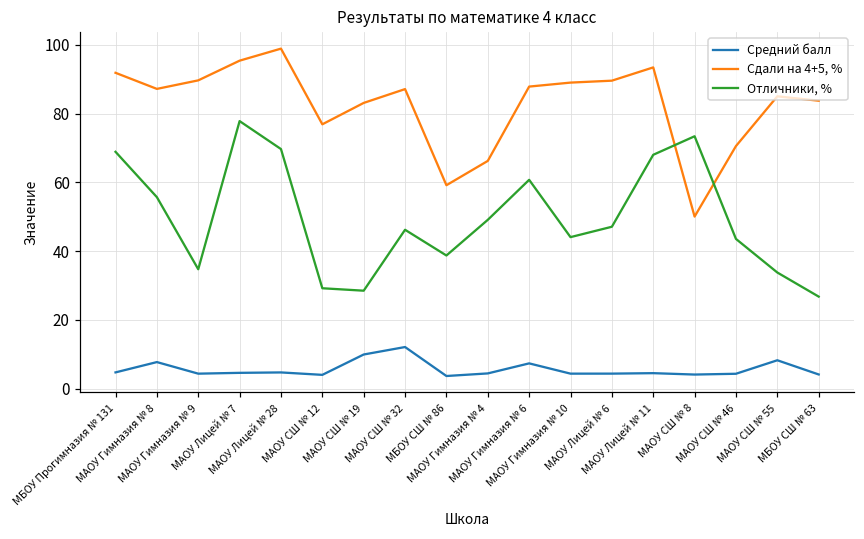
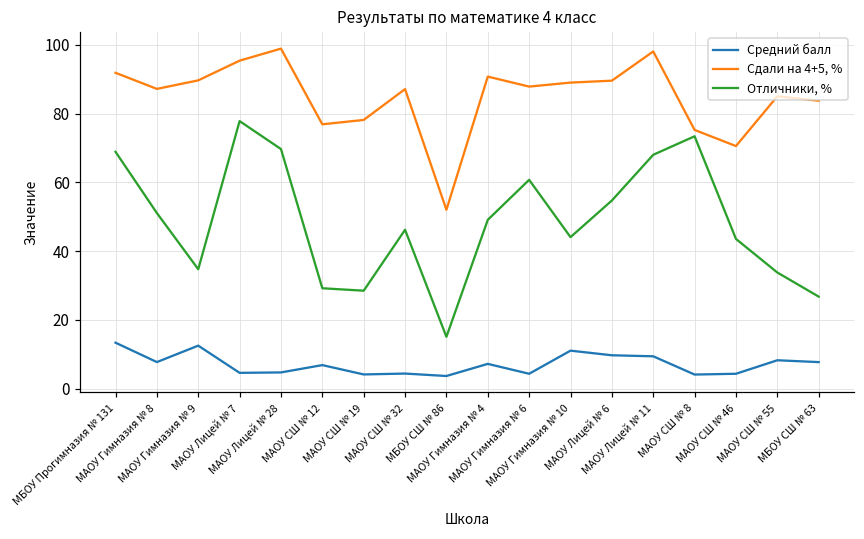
Средний балл, МБОУ Прогимназия № 131: 5 -> 13
Отличники, %, МАОУ Гимназия № 8: 56 -> 51
Средний балл, МАОУ Гимназия № 9: 4 -> 12
Средний балл, МАОУ СШ № 12: 4 -> 7
Средний балл, МАОУ СШ № 19: 10 -> 4
Сдали на 4+5, %, МАОУ СШ № 19: 83 -> 78
Средний балл, МАОУ СШ № 32: 12 -> 4
Сдали на 4+5, %, МБОУ СШ № 86: 59 -> 52
Отличники, %, МБОУ СШ № 86: 39 -> 15
Средний балл, МАОУ Гимназия № 4: 4 -> 7
Сдали на 4+5, %, МАОУ Гимназия № 4: 66 -> 91
Средний балл, МАОУ Гимназия № 6: 7 -> 4
Средний балл, МАОУ Гимназия № 10: 4 -> 11
Средний балл, МАОУ Лицей № 6: 4 -> 10
Отличники, %, МАОУ Лицей № 6: 47 -> 55
Средний балл, МАОУ Лицей № 11: 4 -> 9
Сдали на 4+5, %, МАОУ Лицей № 11: 93 -> 98
Сдали на 4+5, %, МАОУ СШ № 8: 50 -> 75
Средний балл, МБОУ СШ № 63: 4 -> 8
